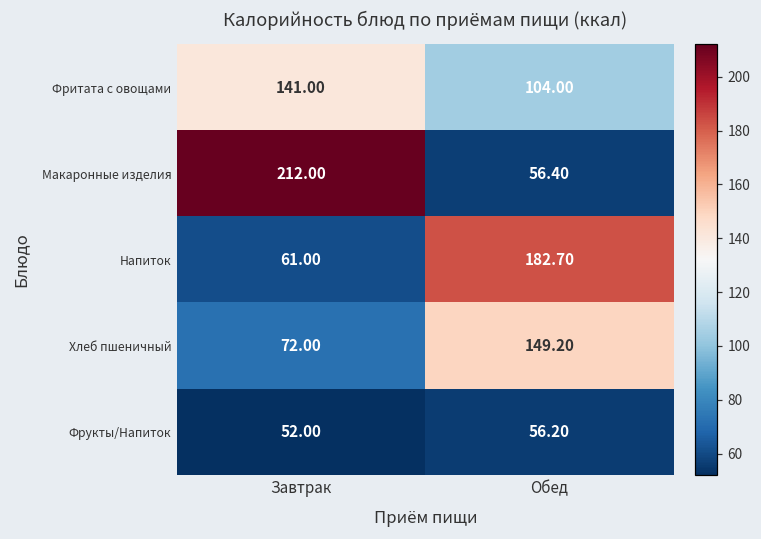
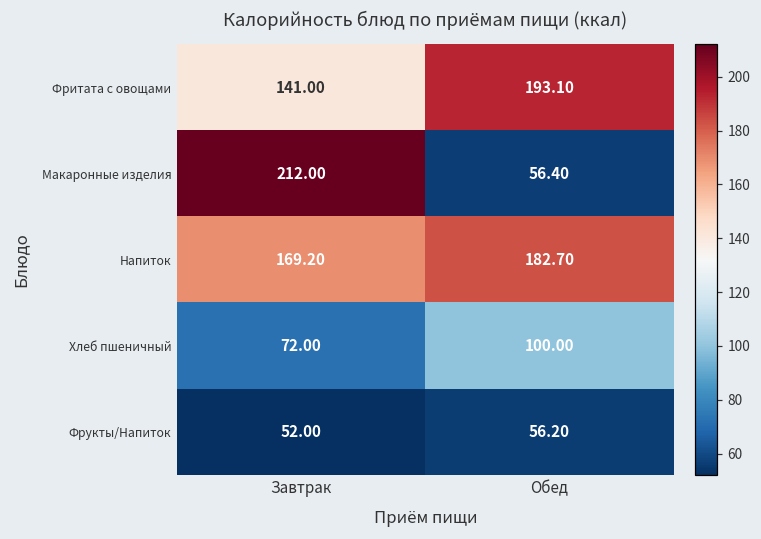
Фритата с овощами, Обед: 104.00 -> 193.10
Напиток, Завтрак: 61.00 -> 169.20
Хлеб пшеничный, Обед: 149.20 -> 100.00
